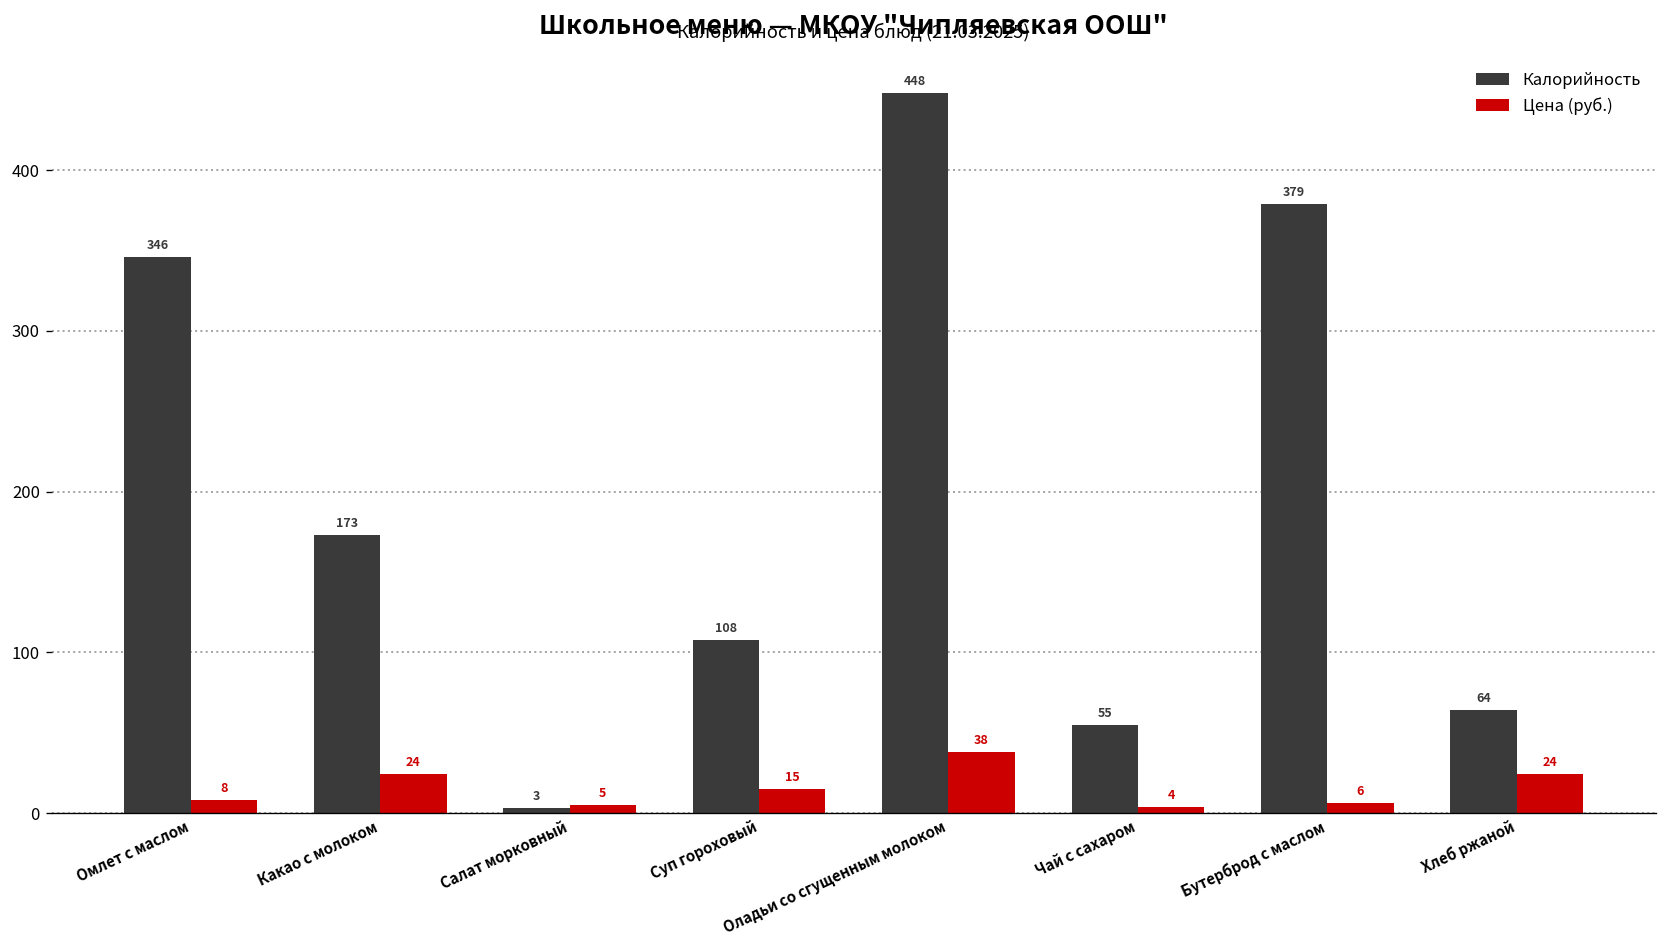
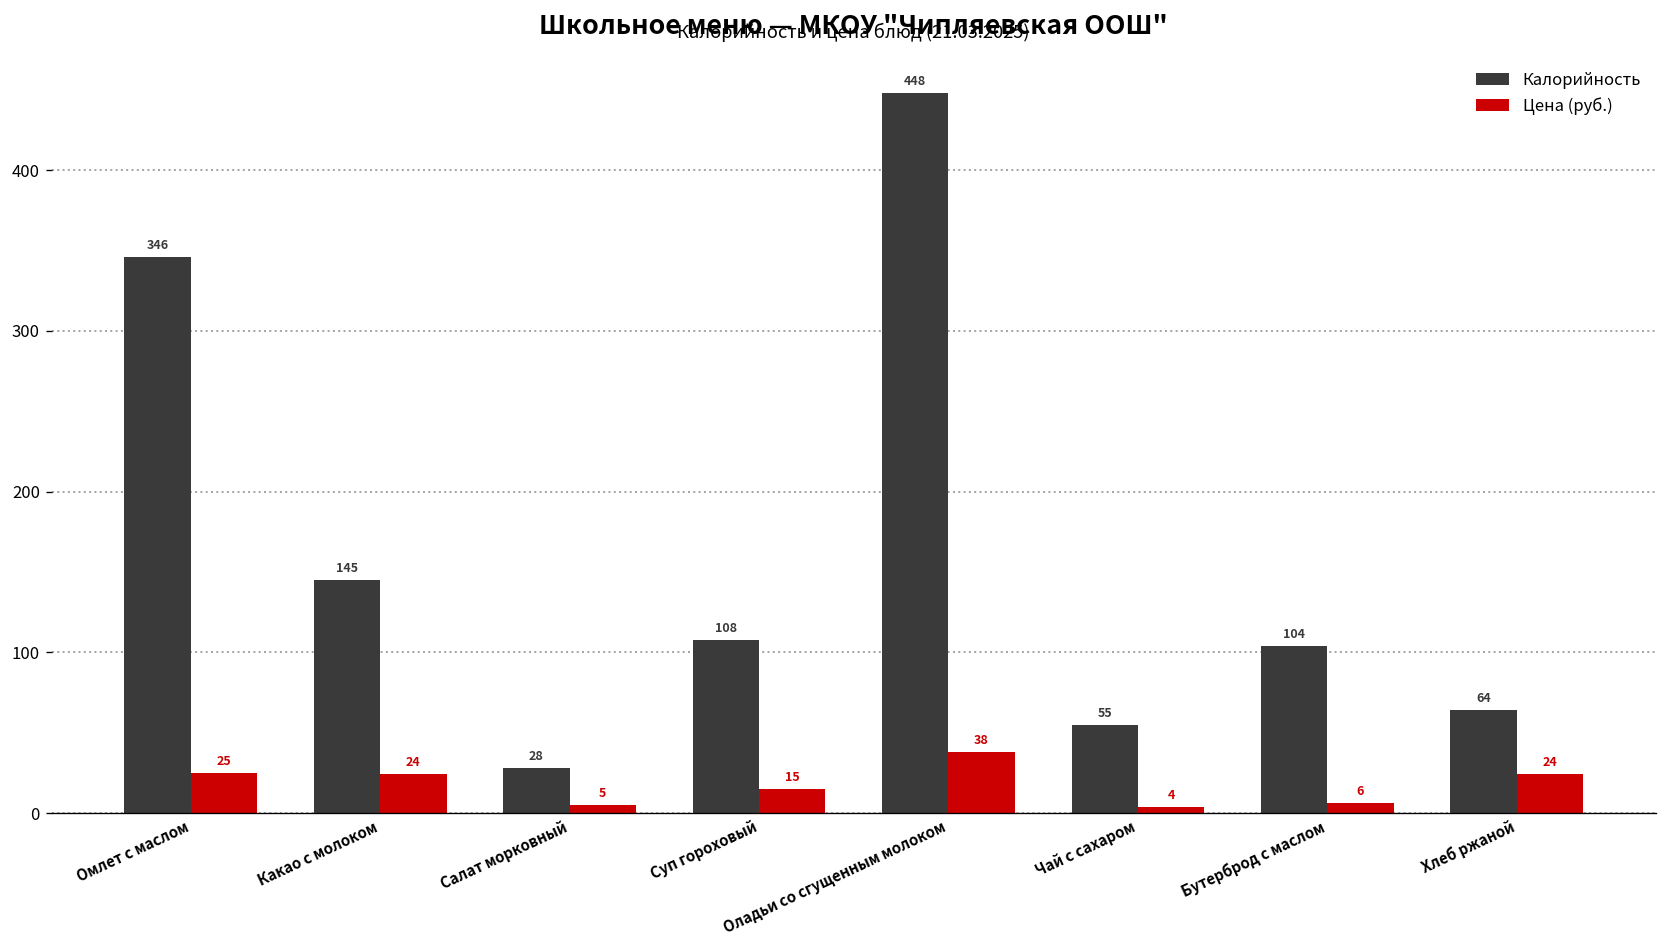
Цена (руб.), Омлет с маслом: 8 -> 25
Калорийность, Какао с молоком: 173 -> 145
Калорийность, Салат морковный: 3 -> 28
Калорийность, Бутерброд с маслом: 379 -> 104
